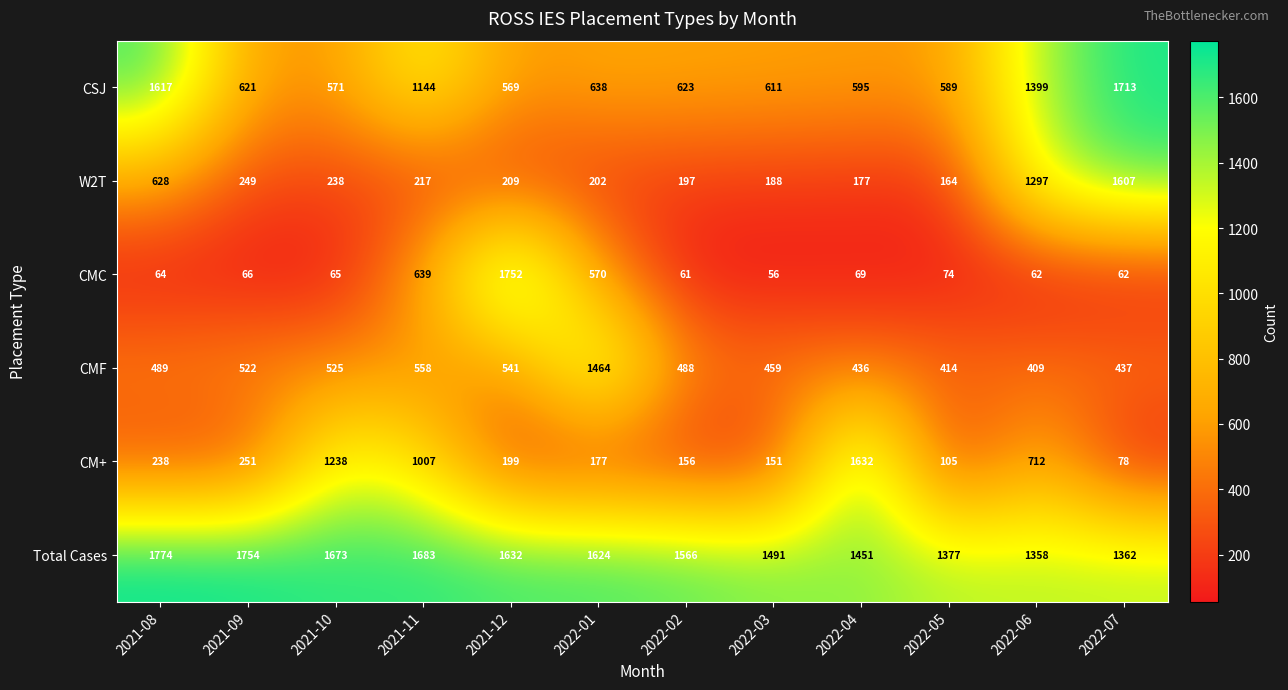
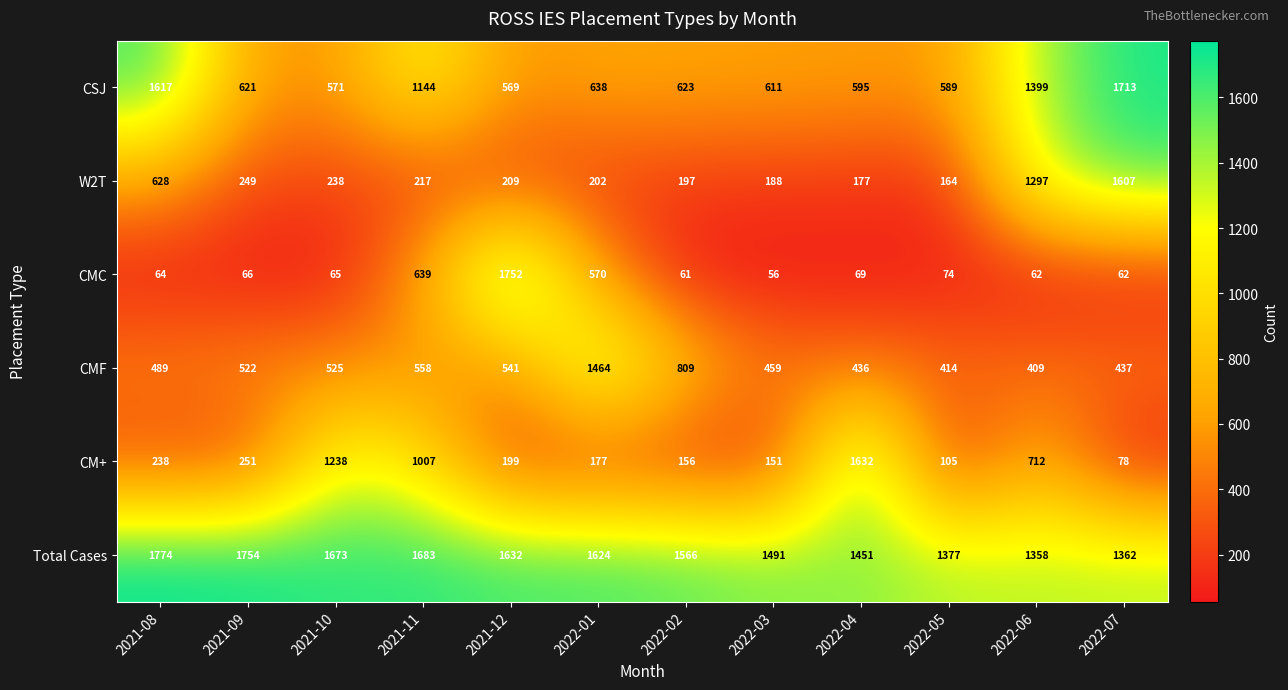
CMF, 2022-02: 488 -> 809
